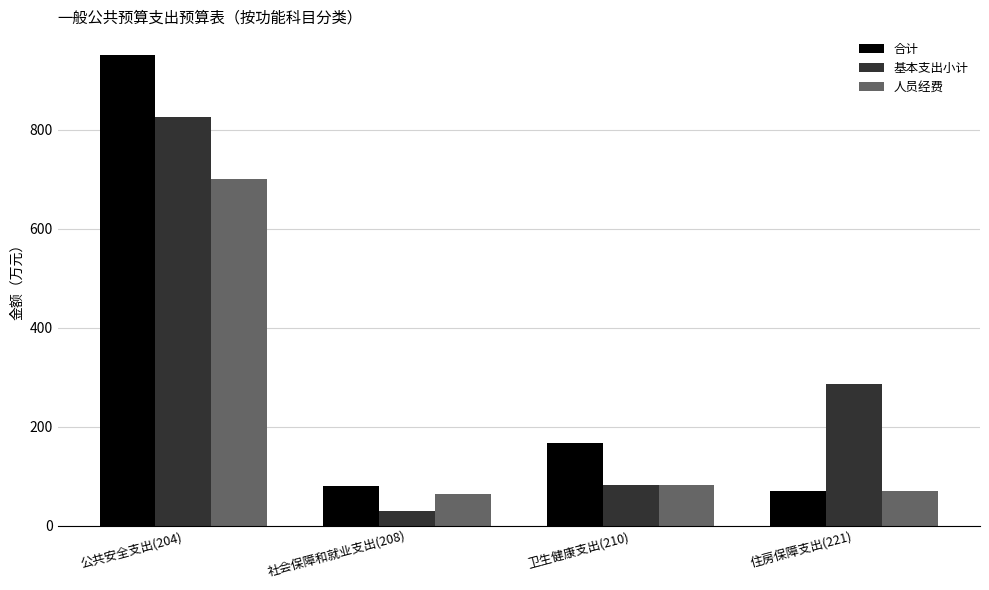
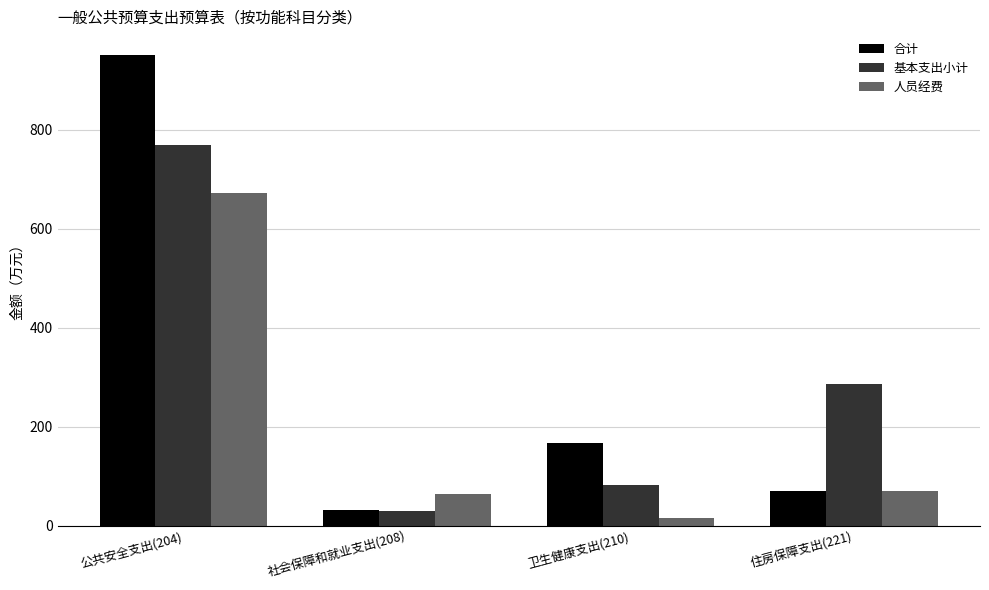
基本支出小计, 公共安全支出(204): 830 -> 770
人员经费, 公共安全支出(204): 700 -> 670
合计, 社会保障和就业支出(208): 80 -> 30
人员经费, 卫生健康支出(210): 80 -> 10
